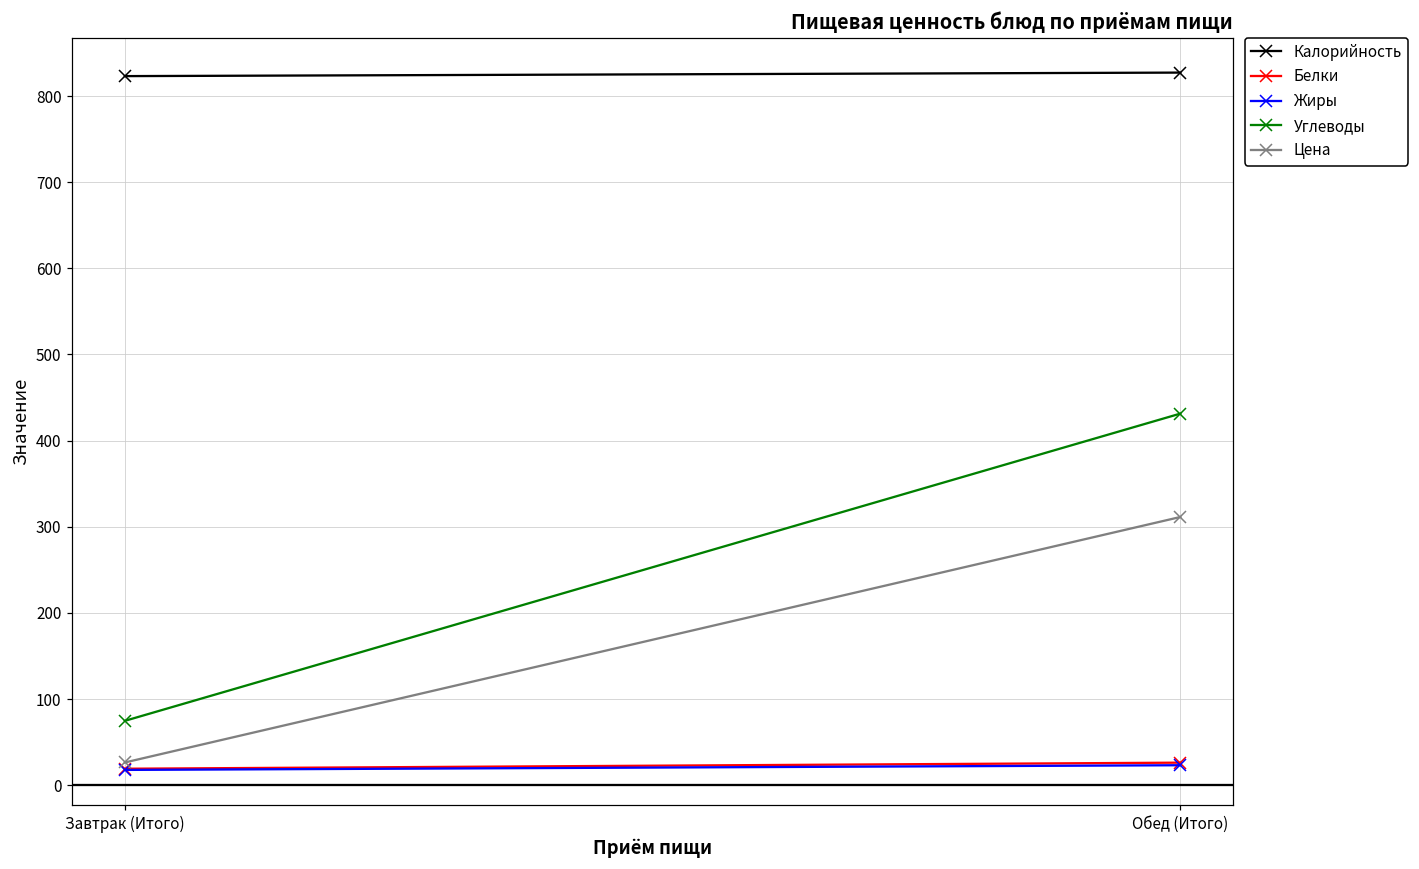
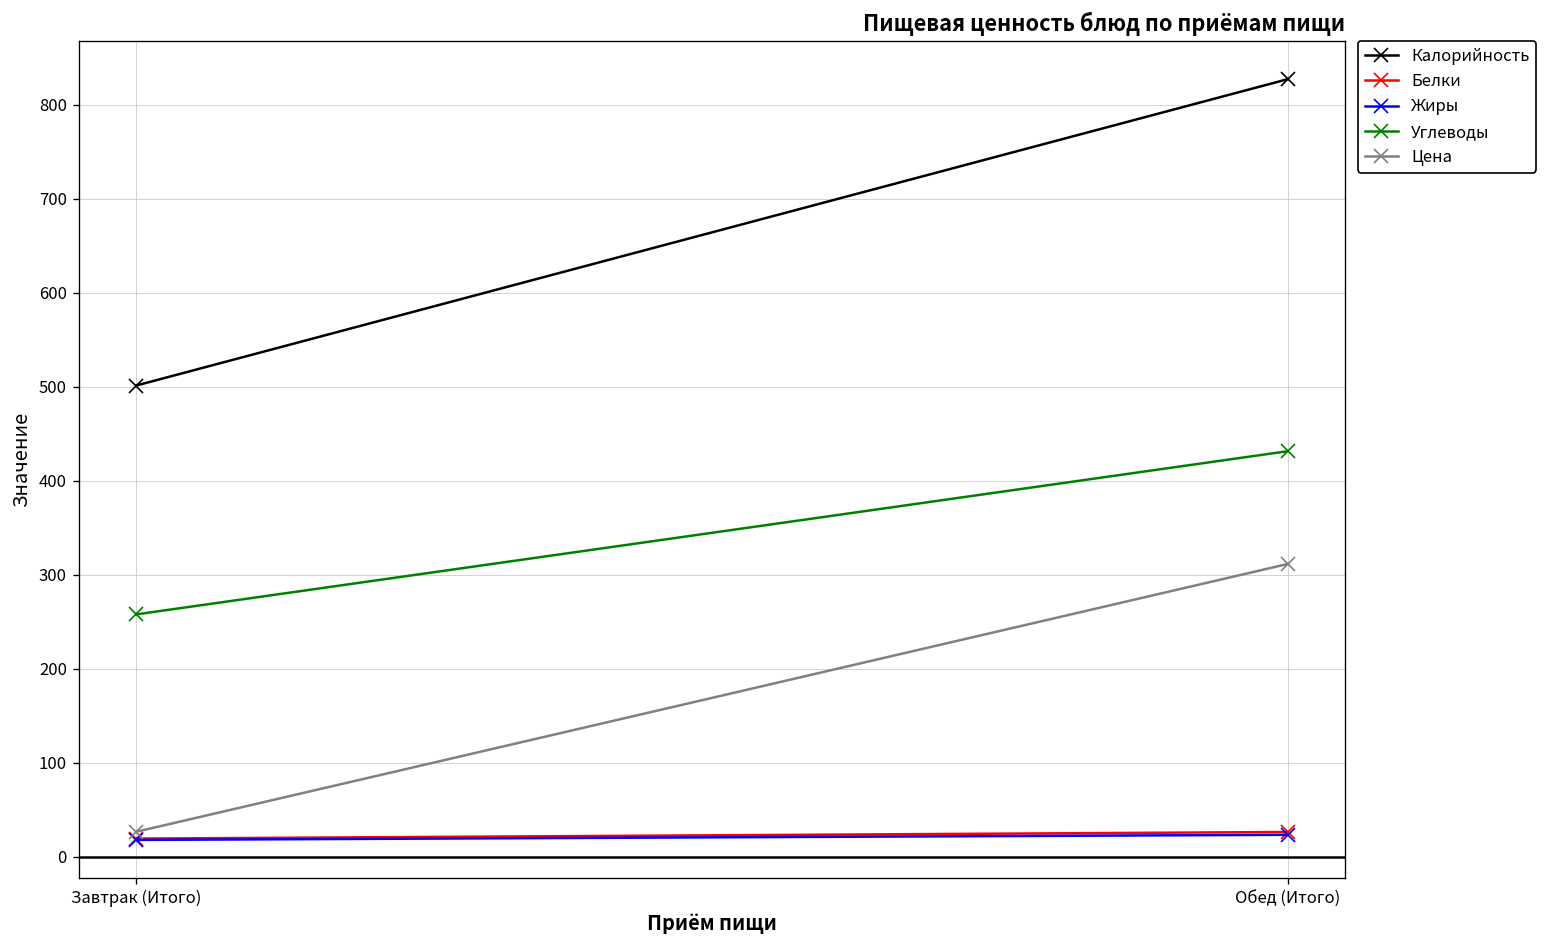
Калорийность, Завтрак (Итого): 820 -> 500
Углеводы, Завтрак (Итого): 70 -> 260
